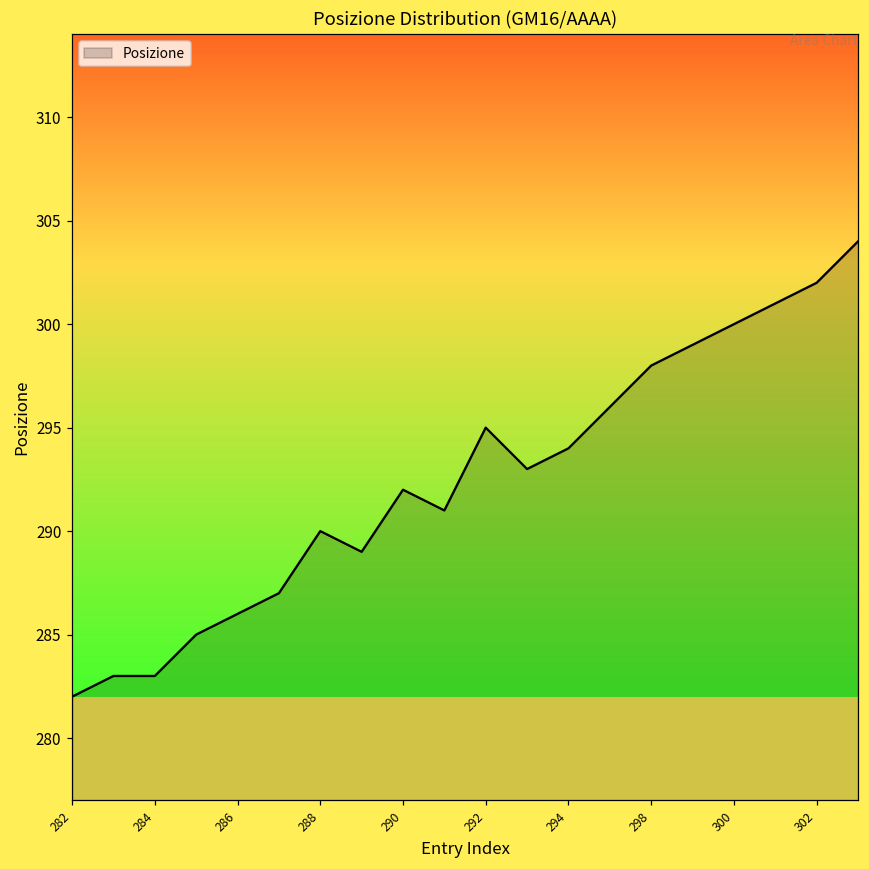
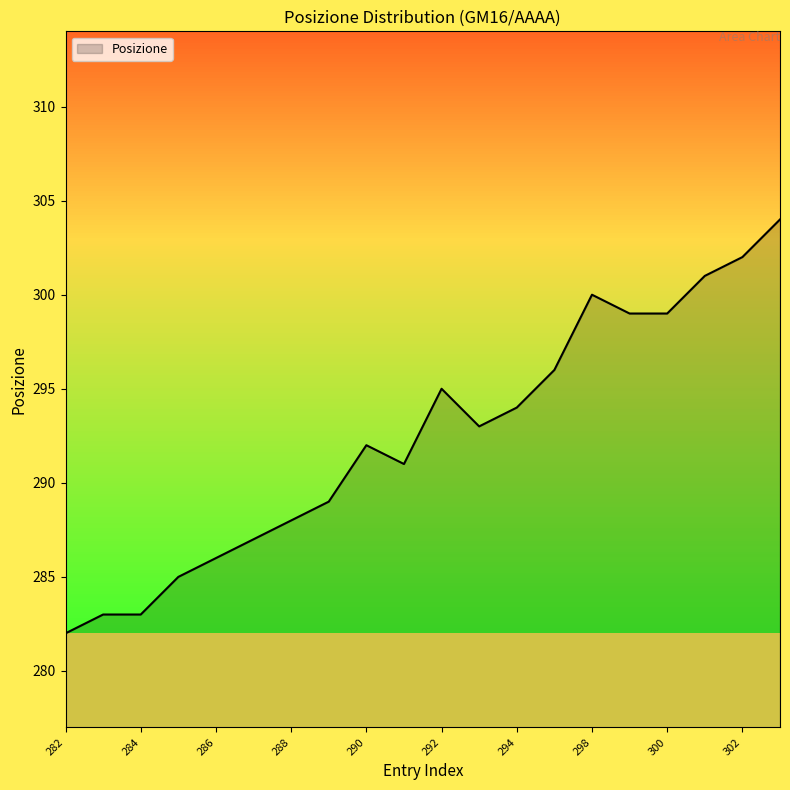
288: 290 -> 288
298: 298 -> 300
300: 300 -> 299
